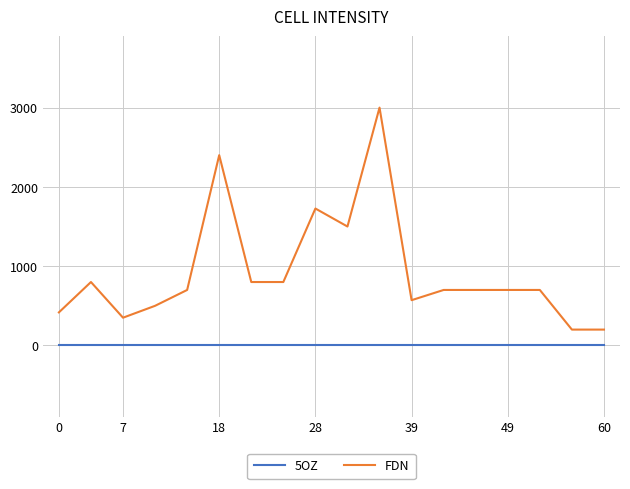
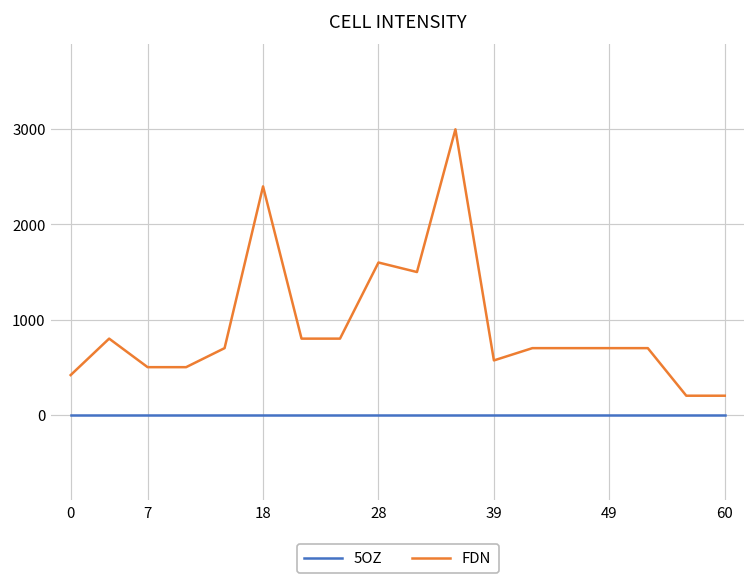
FDN, 7: 400 -> 500
FDN, 28: 1700 -> 1600
